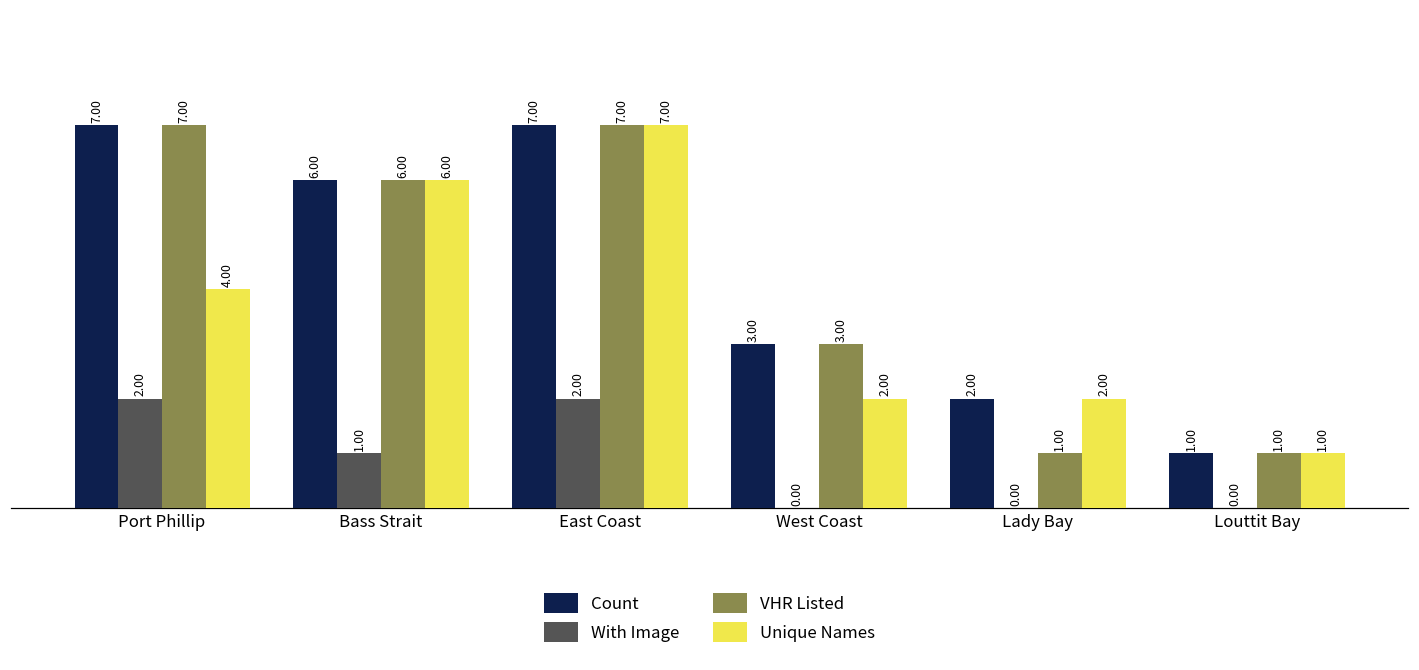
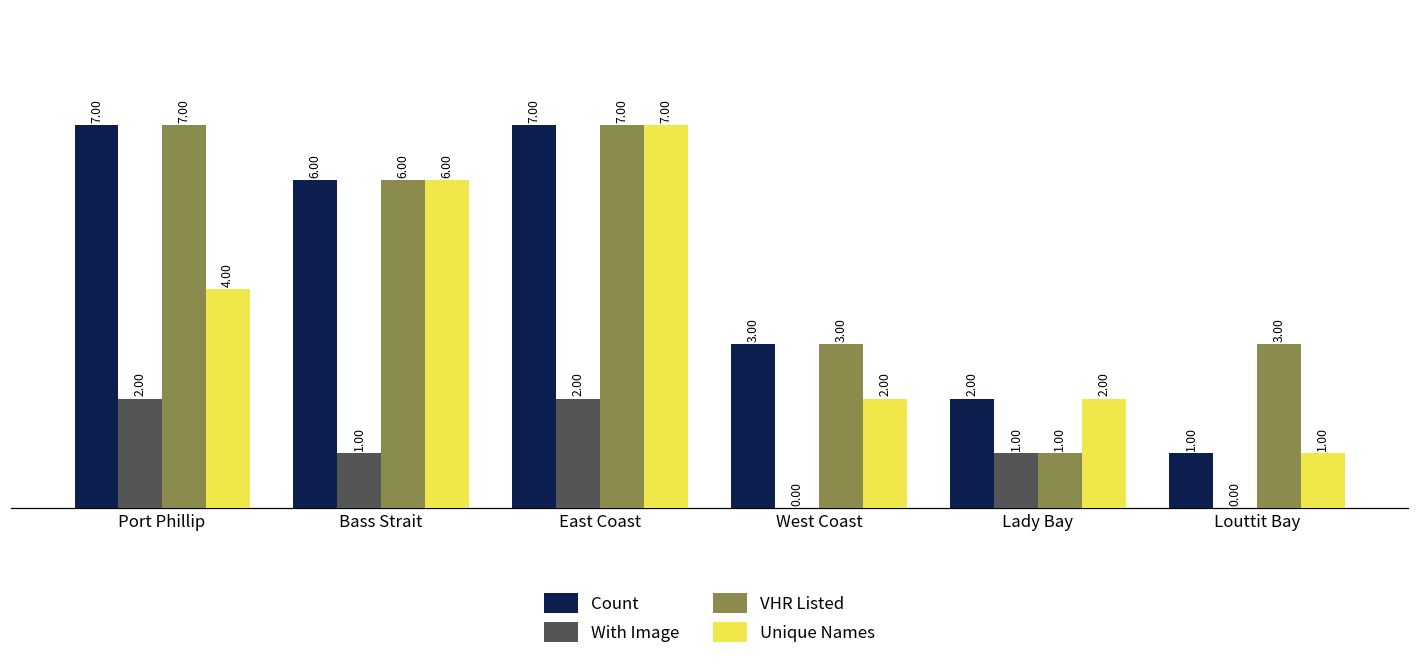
With Image, Lady Bay: 0.00 -> 1.00
VHR Listed, Louttit Bay: 1.00 -> 3.00
